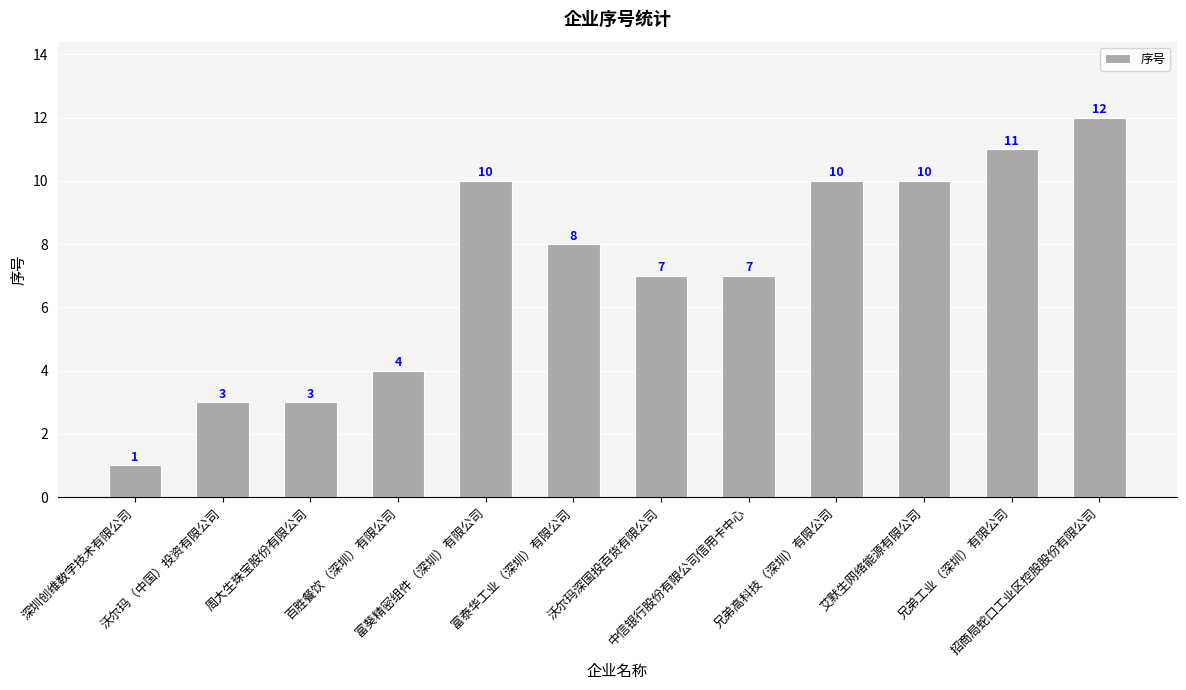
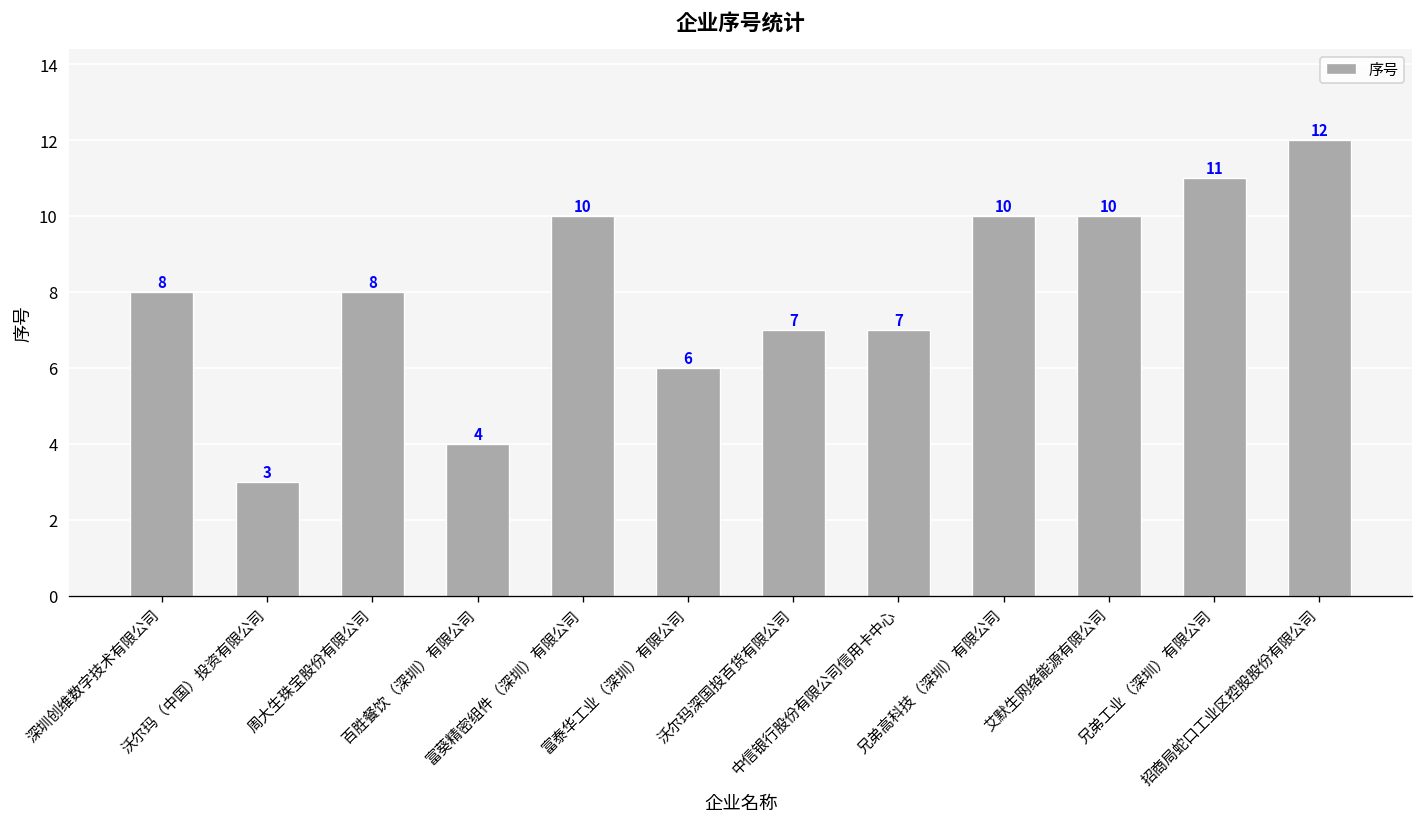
深圳创维数字技术有限公司: 1 -> 8
周大生珠宝股份有限公司: 3 -> 8
富泰华工业（深圳）有限公司: 8 -> 6
